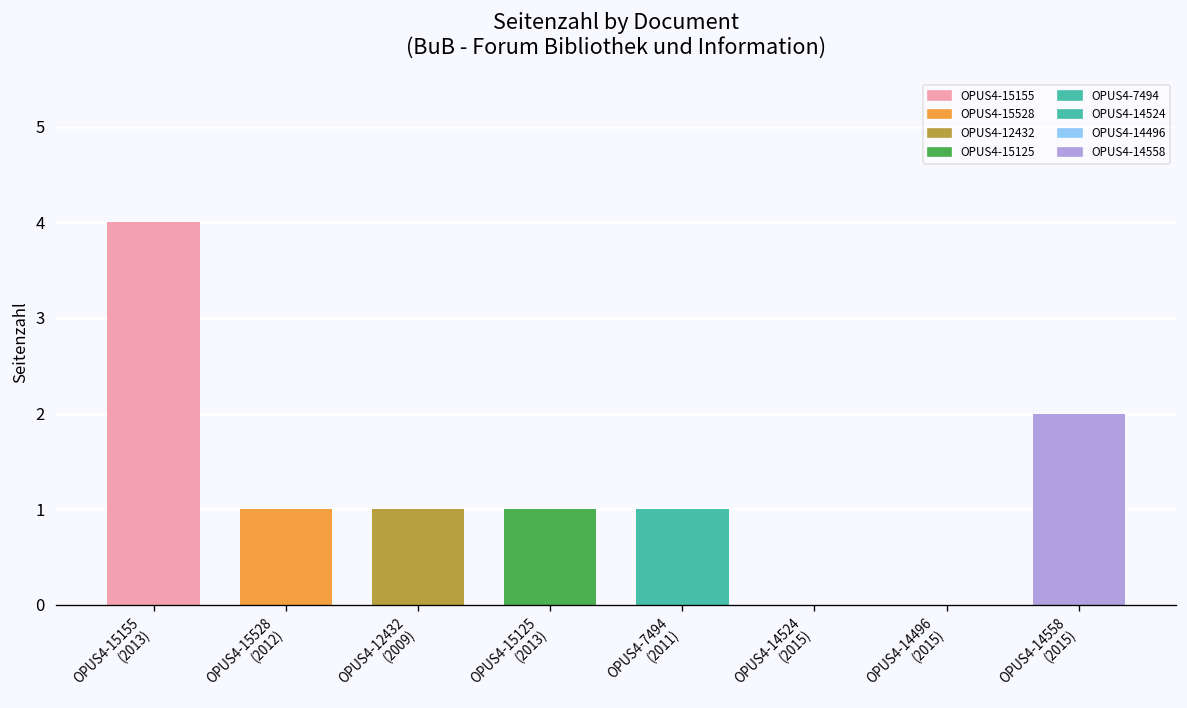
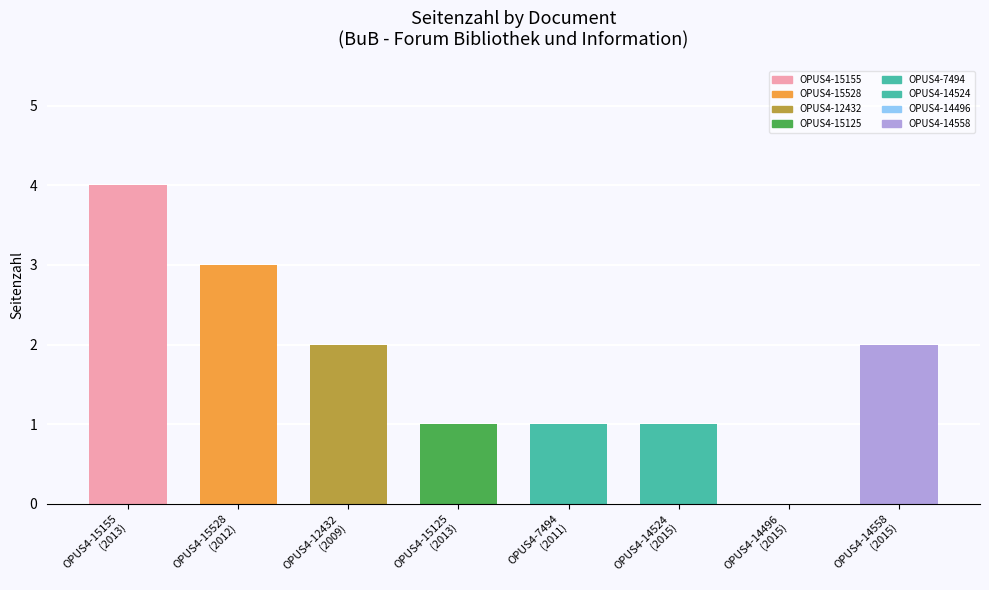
OPUS4-15528 (2012): 1 -> 3
OPUS4-12432 (2009): 1 -> 2
OPUS4-14524 (2015): 0 -> 1
